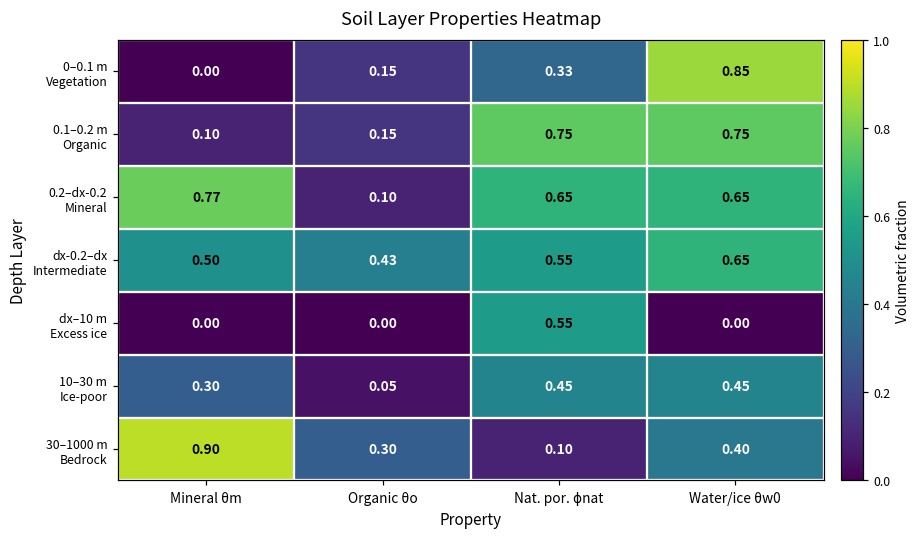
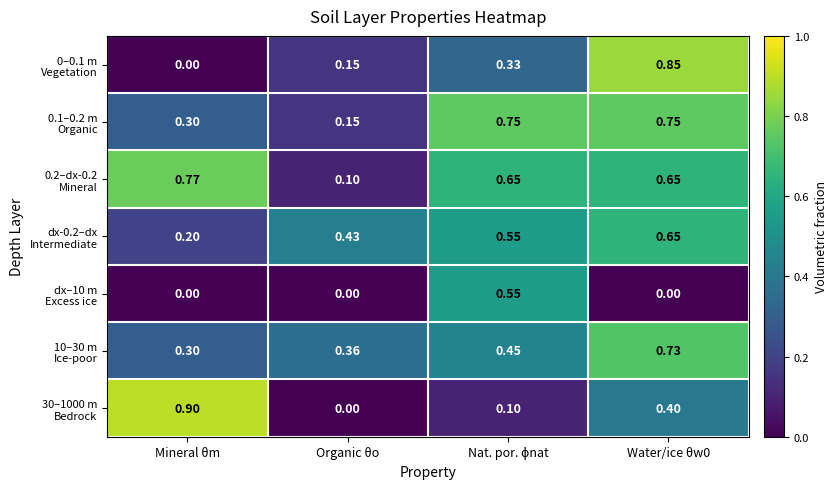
0.1–0.2 m Organic, Mineral θm: 0.10 -> 0.30
dx-0.2–dx Intermediate, Mineral θm: 0.50 -> 0.20
10–30 m Ice-poor, Organic θo: 0.05 -> 0.36
10–30 m Ice-poor, Water/ice θw0: 0.45 -> 0.73
30–1000 m Bedrock, Organic θo: 0.30 -> 0.00
